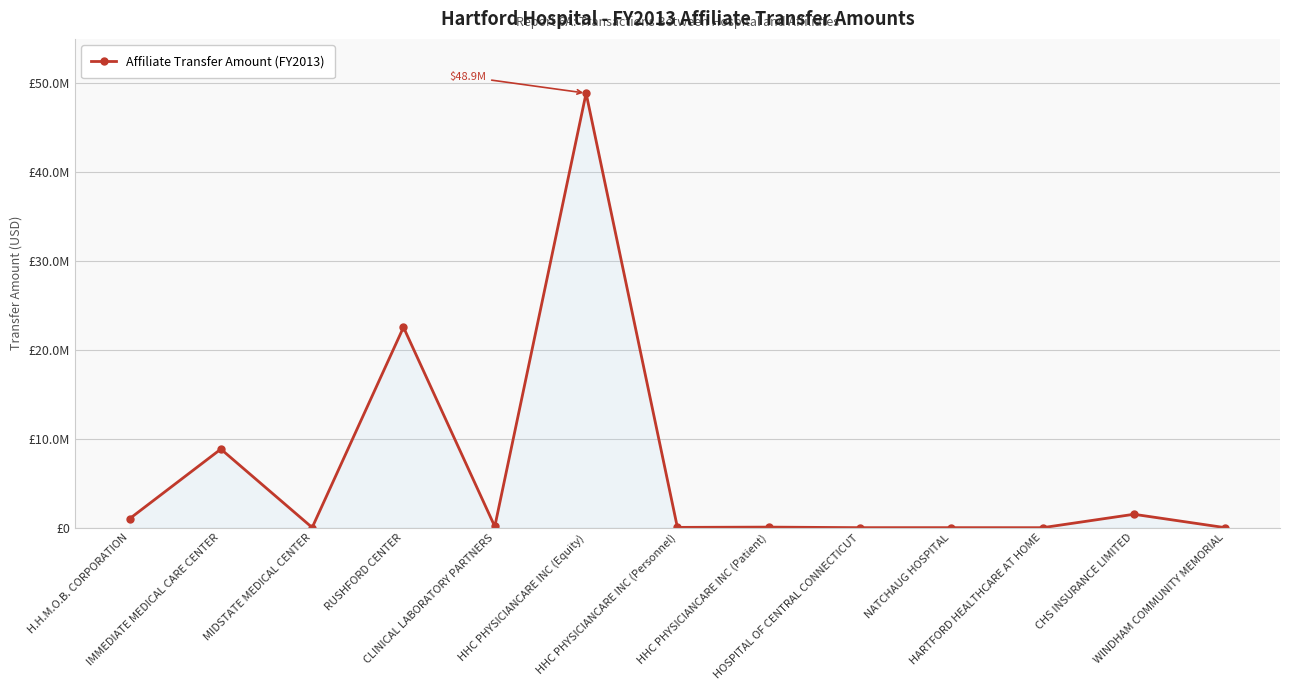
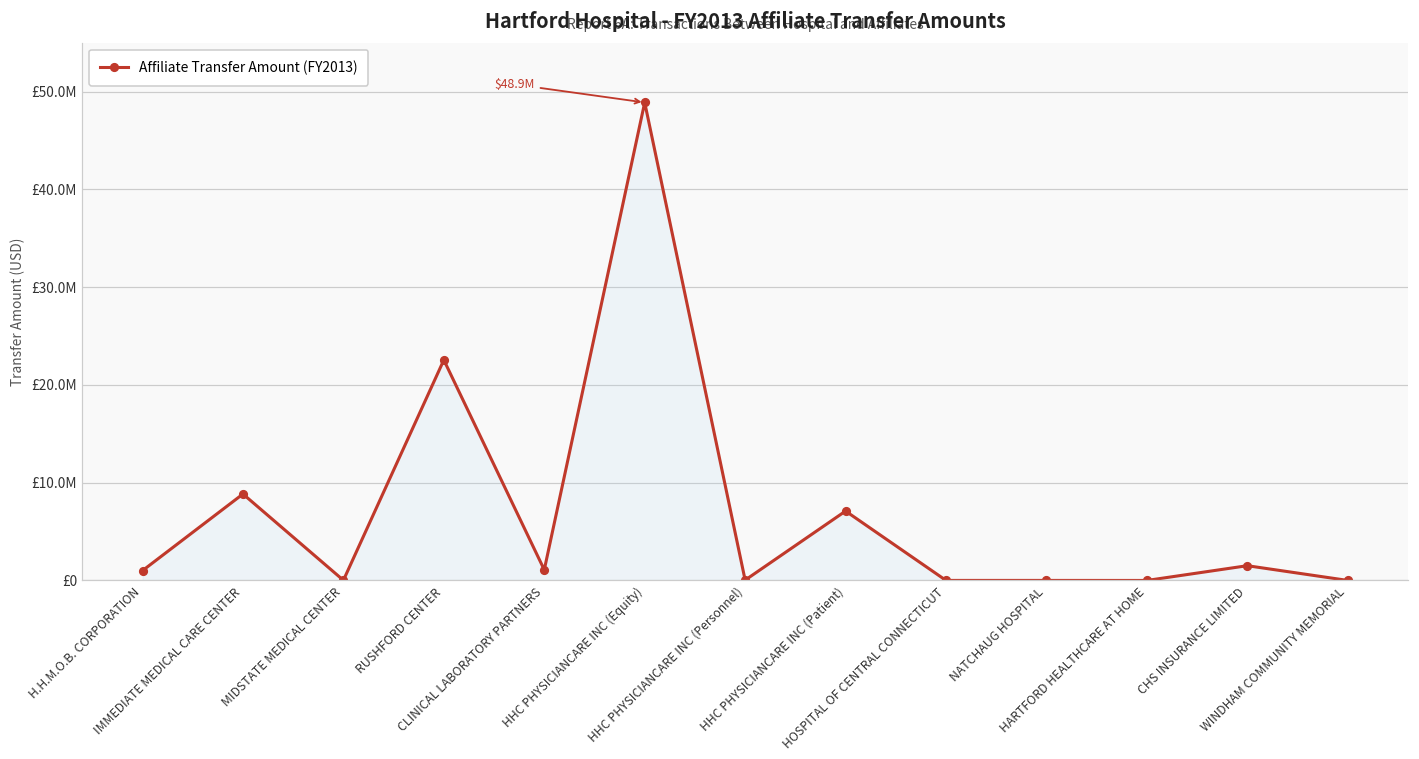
CLINICAL LABORATORY PARTNERS: £0 -> £1000000
HHC PHYSICIANCARE INC (Patient): £0 -> £7000000
